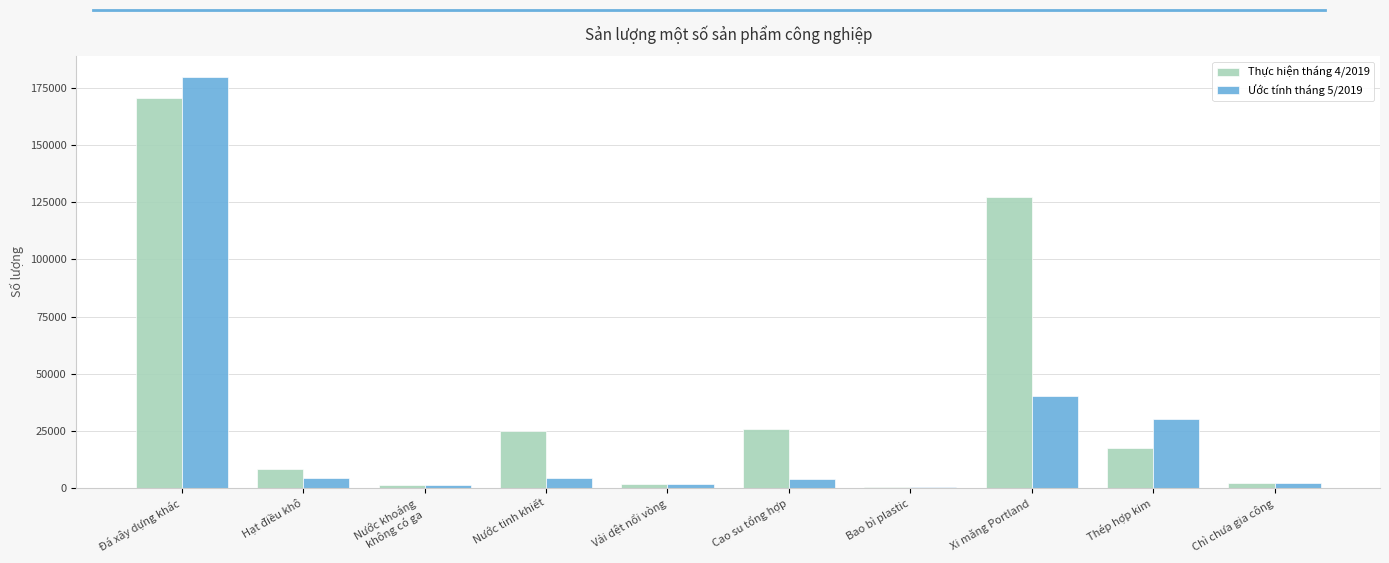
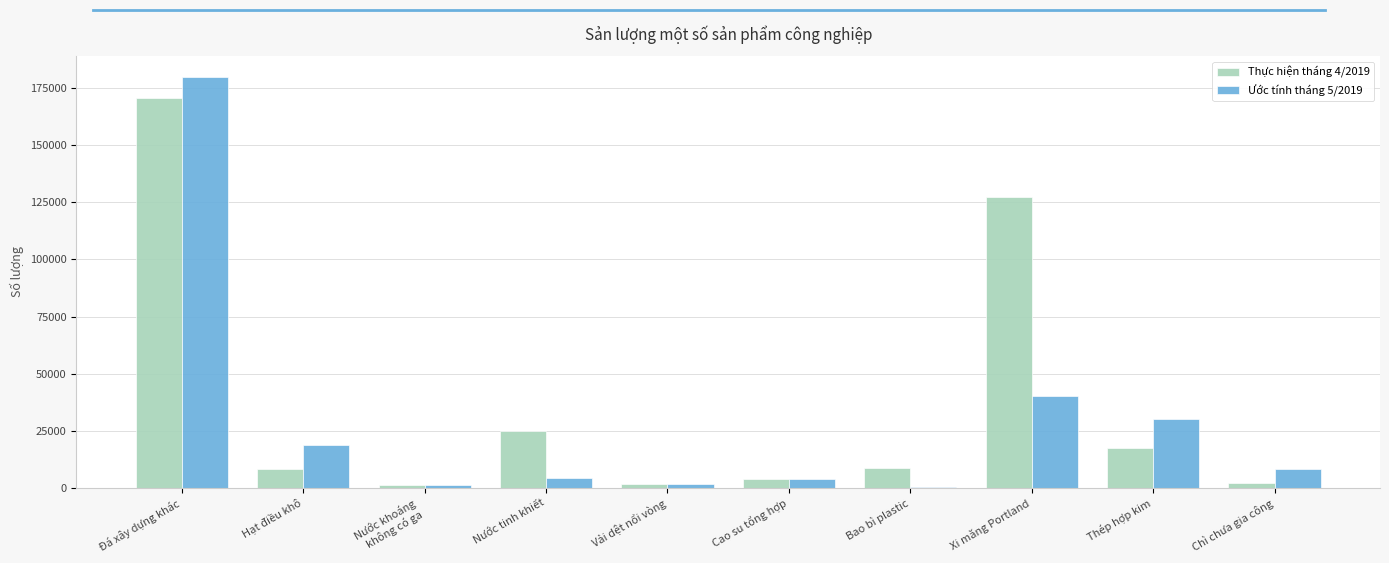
Ước tính tháng 5/2019, Hạt điều khô: 4000 -> 19000
Thực hiện tháng 4/2019, Cao su tổng hợp: 26000 -> 4000
Thực hiện tháng 4/2019, Bao bì plastic: 0 -> 8000
Ước tính tháng 5/2019, Chì chưa gia công: 2000 -> 8000
